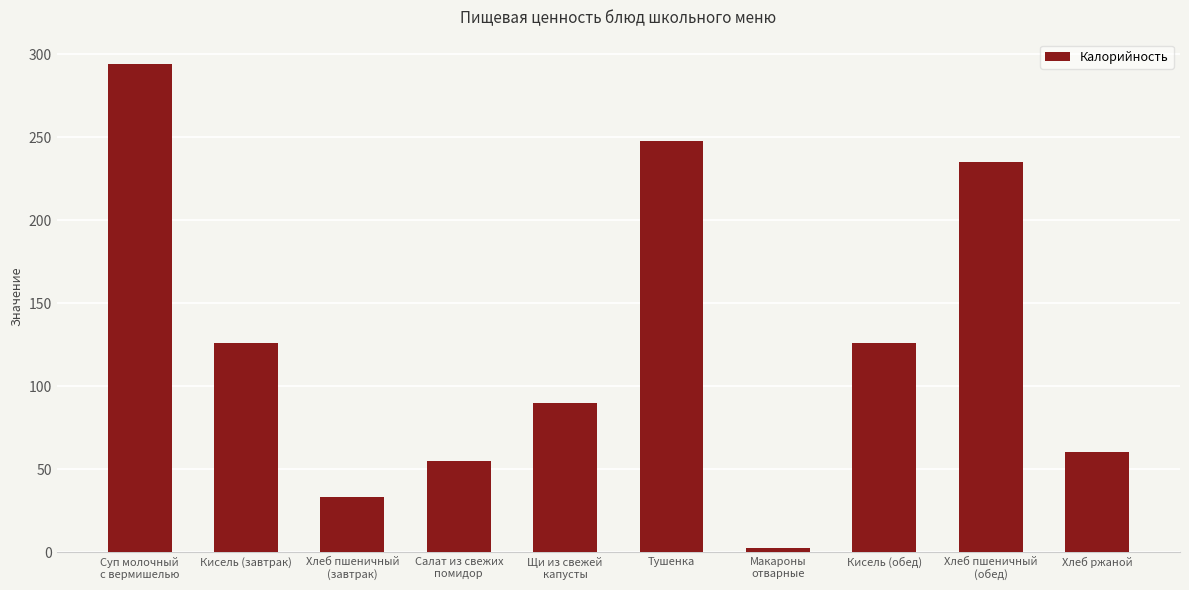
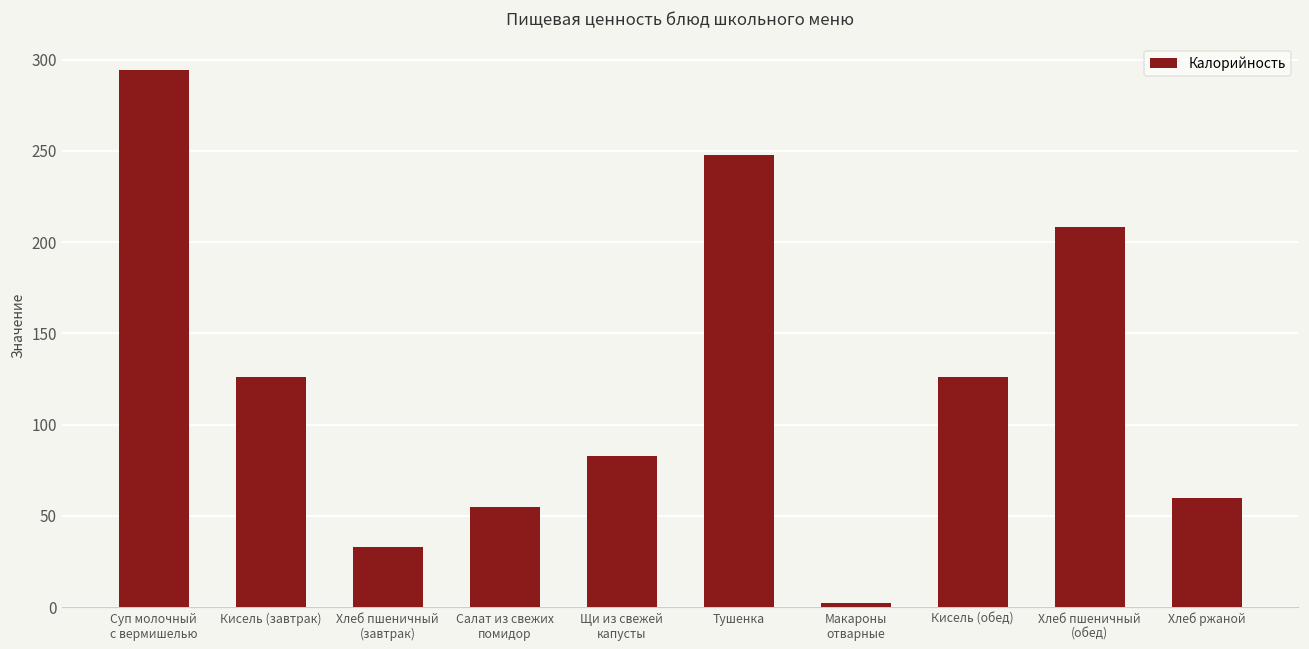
Щи из свежей капусты: 90 -> 83
Хлеб пшеничный (обед): 235 -> 208
